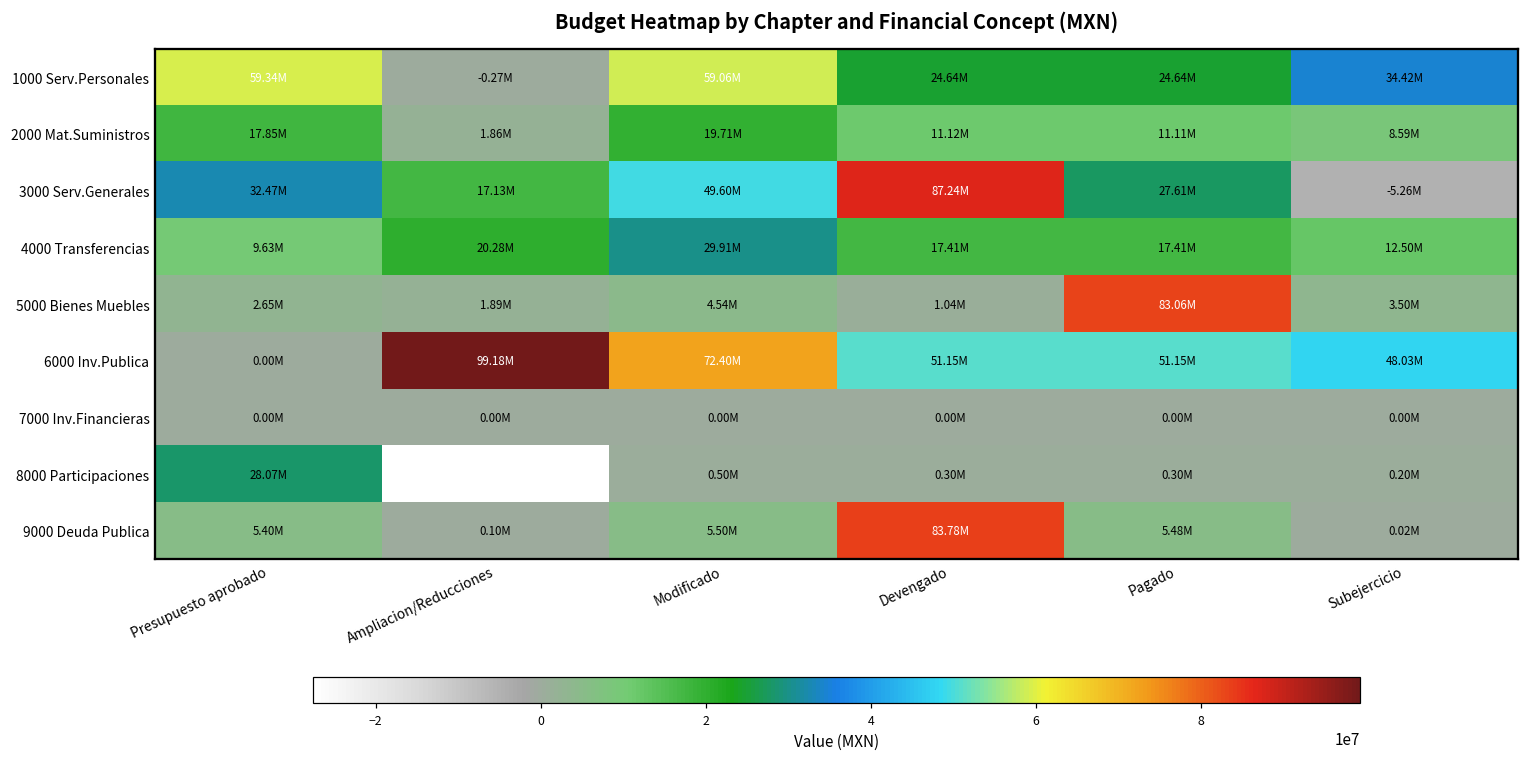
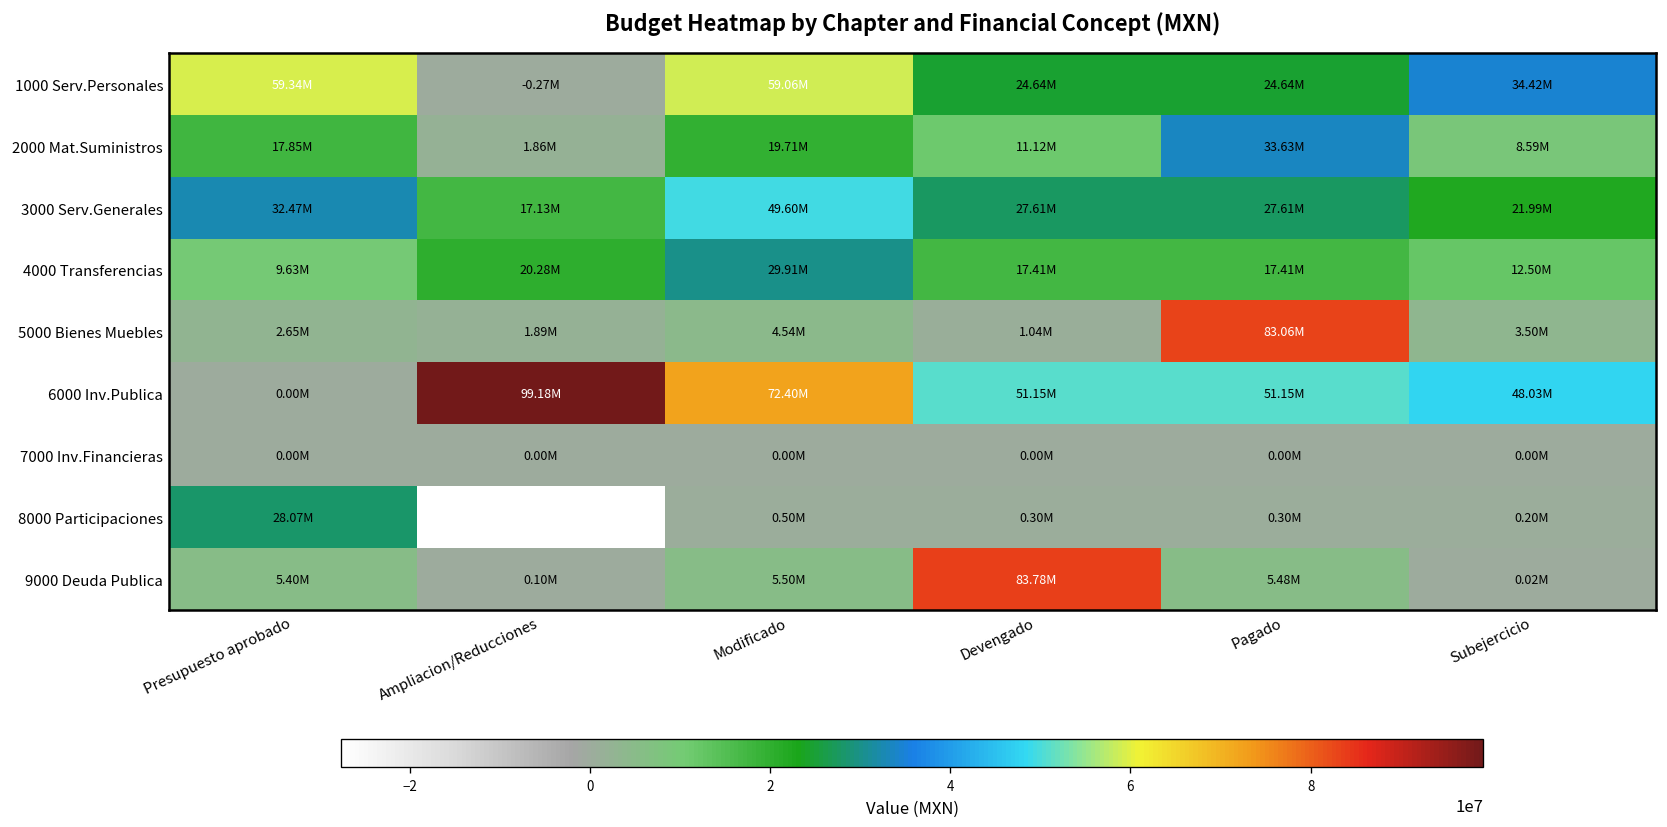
2000 Mat.Suministros, Pagado: 11.11M -> 33.63M
3000 Serv.Generales, Devengado: 87.24M -> 27.61M
3000 Serv.Generales, Subejercicio: -5.26M -> 21.99M
